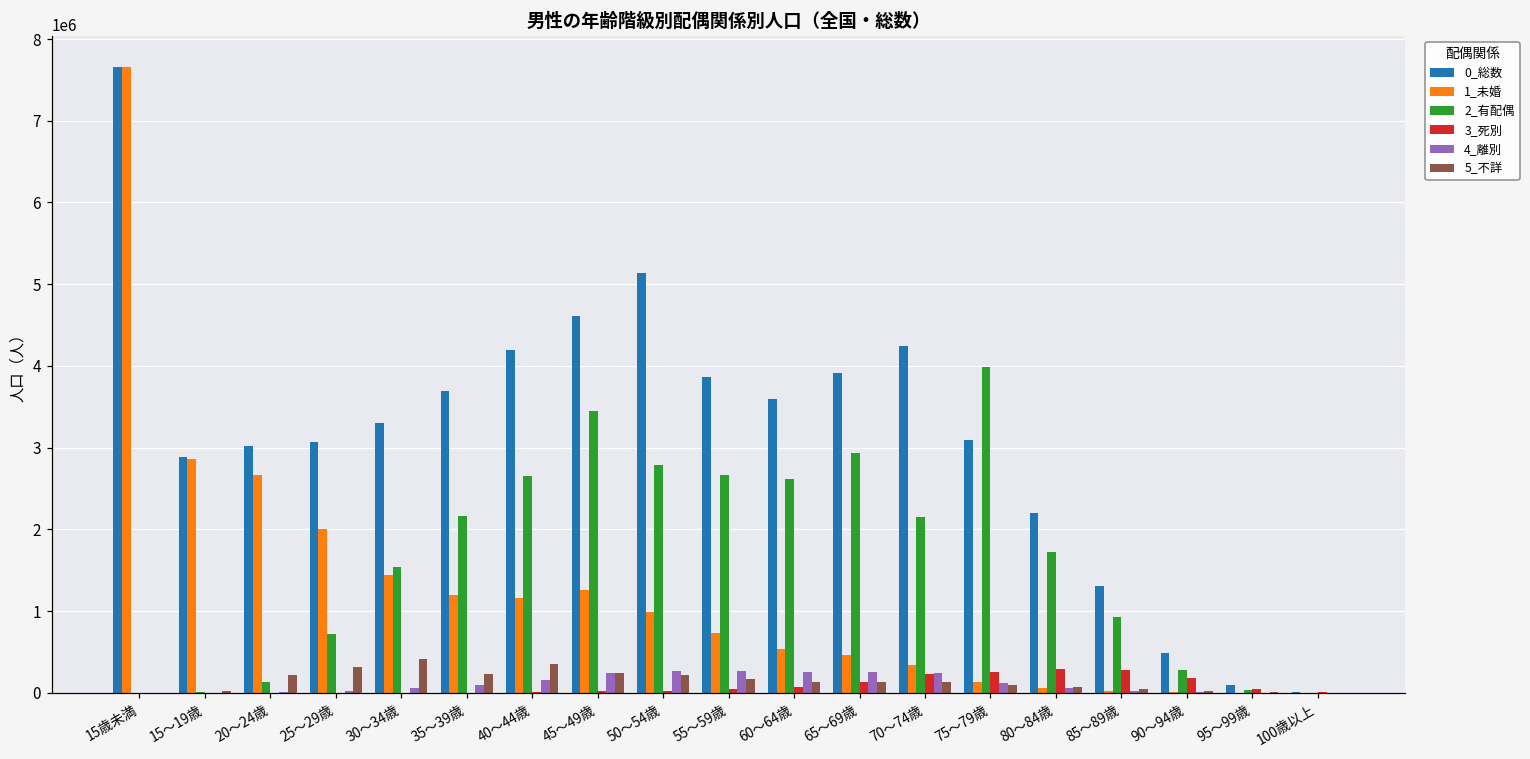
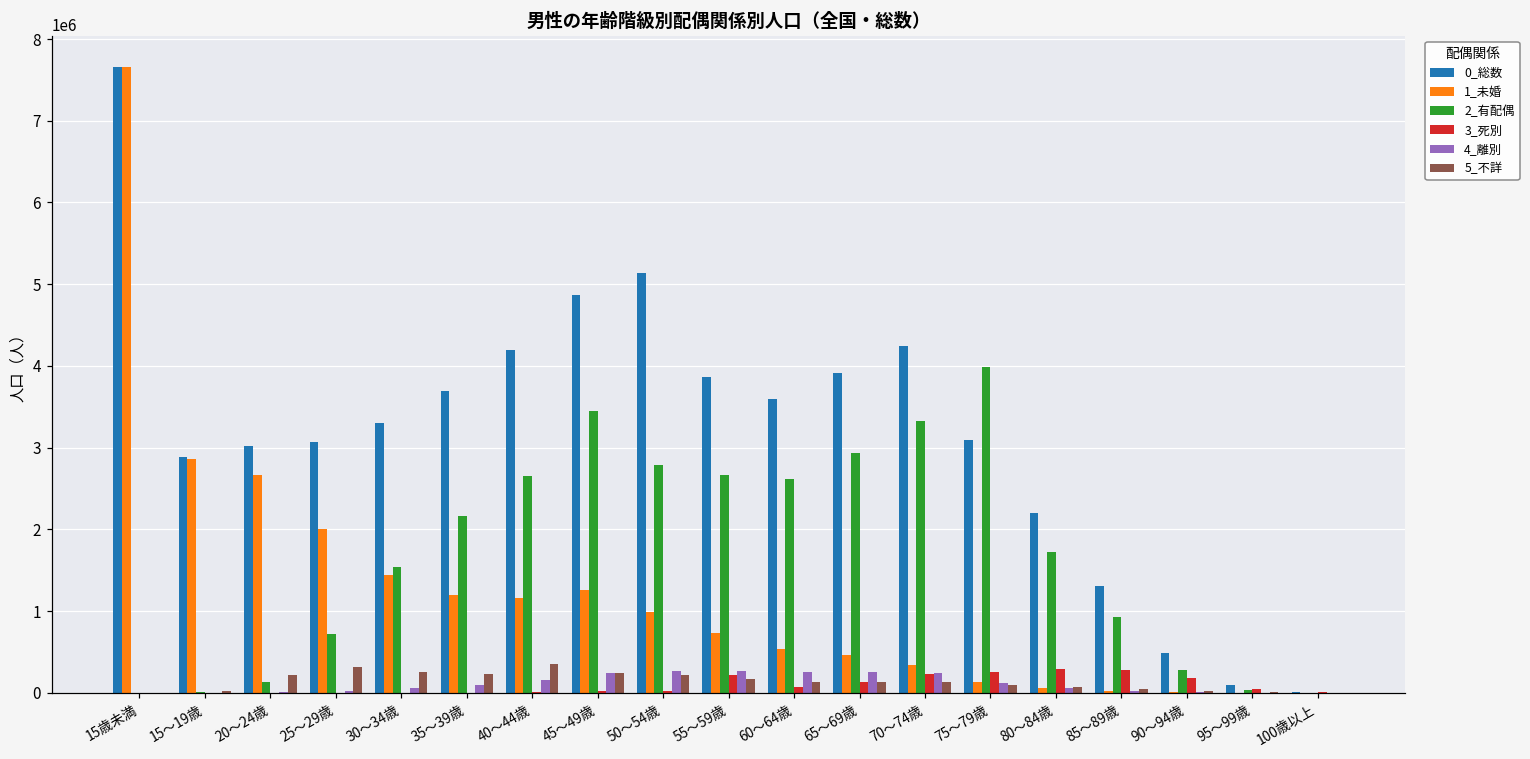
5_不詳, 30～34歳: 400000 -> 300000
0_総数, 45～49歳: 4600000 -> 4900000
3_死別, 55～59歳: 0 -> 200000
2_有配偶, 70～74歳: 2200000 -> 3300000
